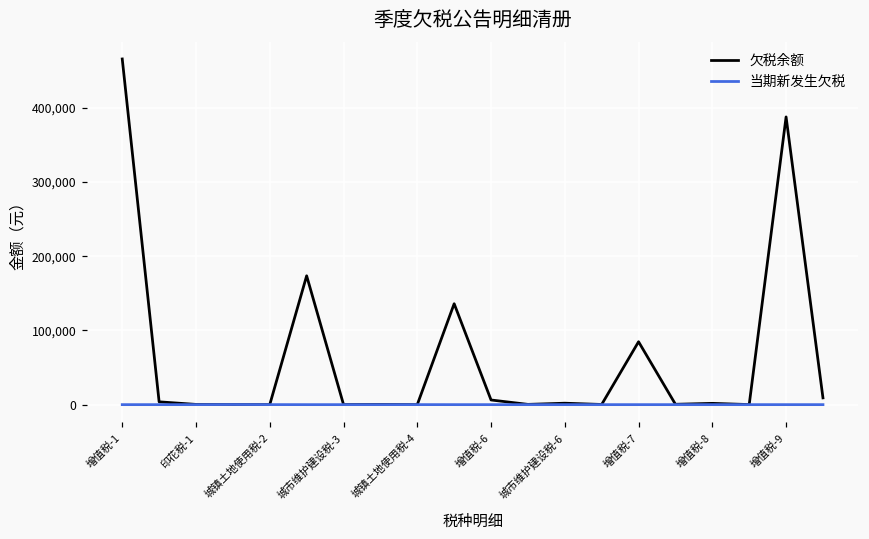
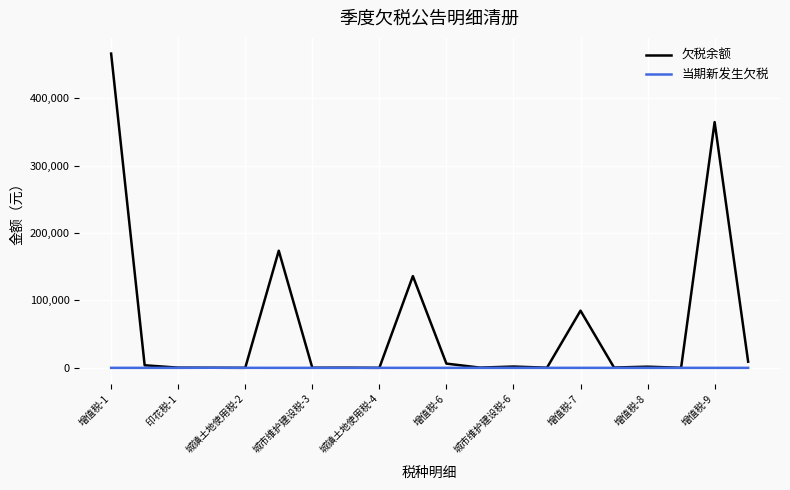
欠税余额, 增值税-9: 390,000 -> 360,000
